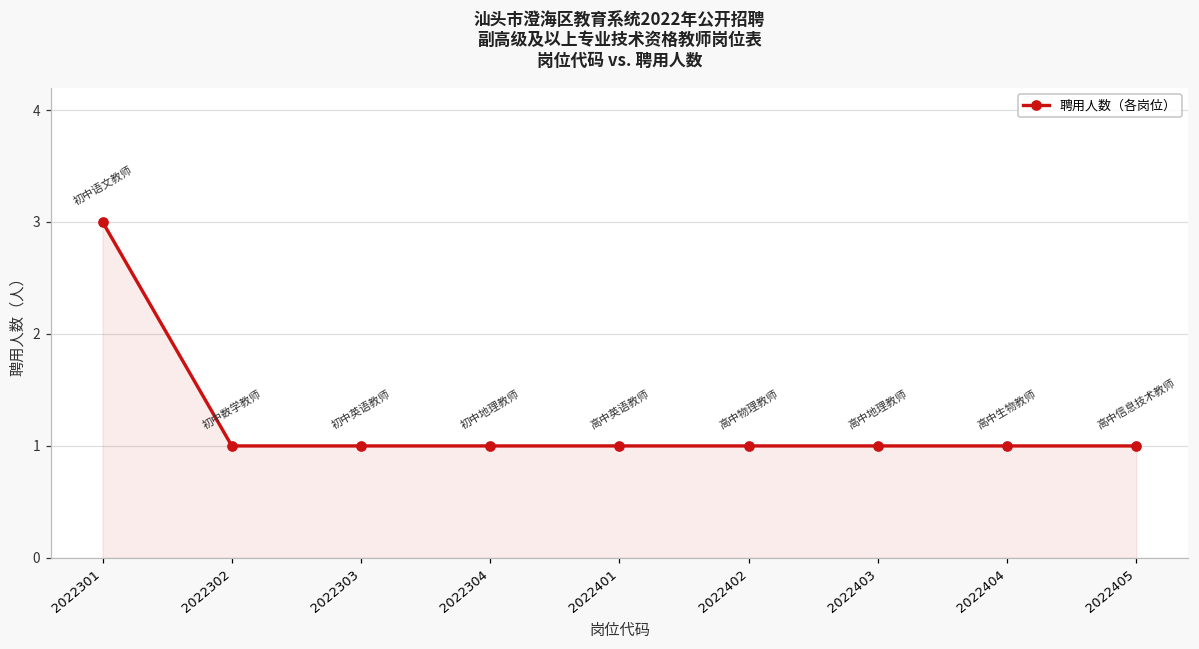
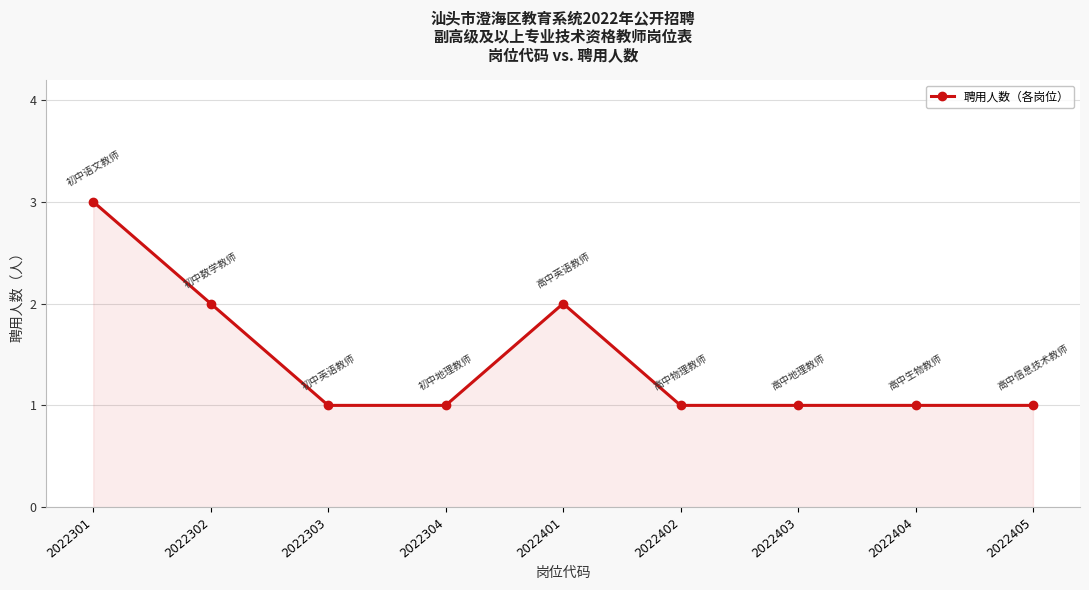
2022302: 1 -> 2
2022401: 1 -> 2
